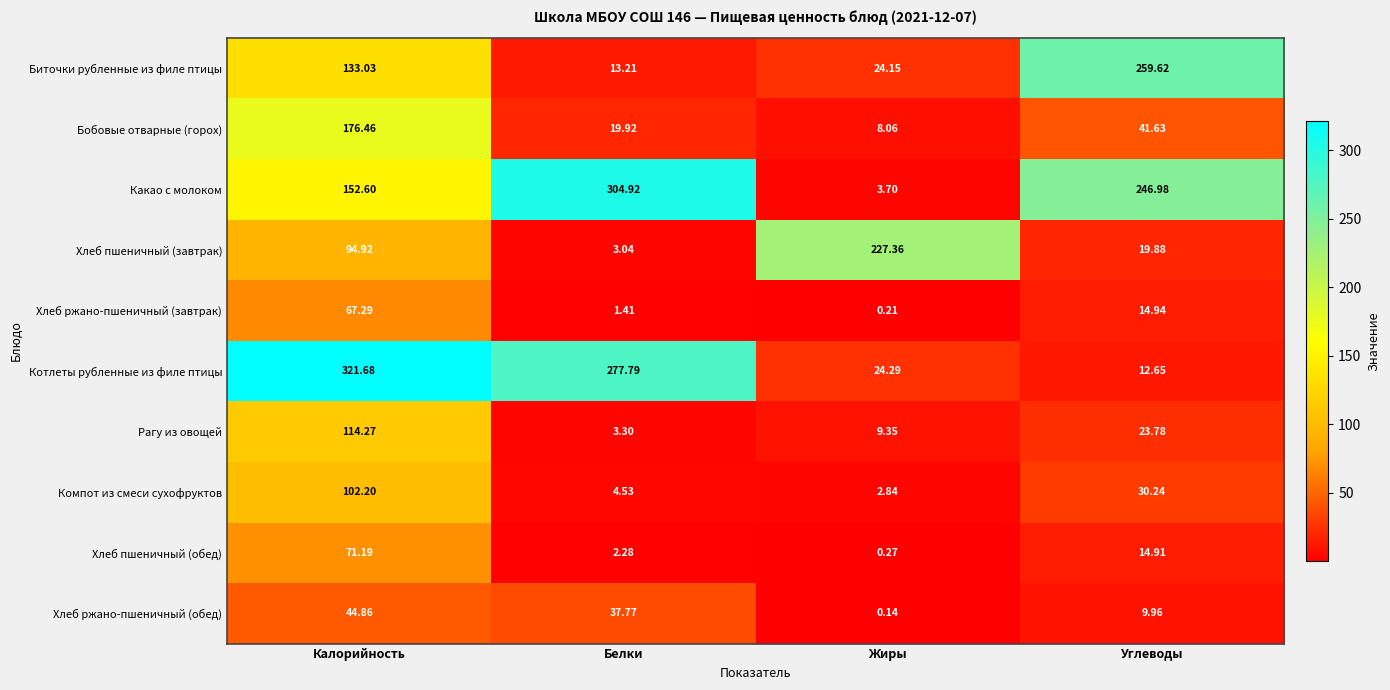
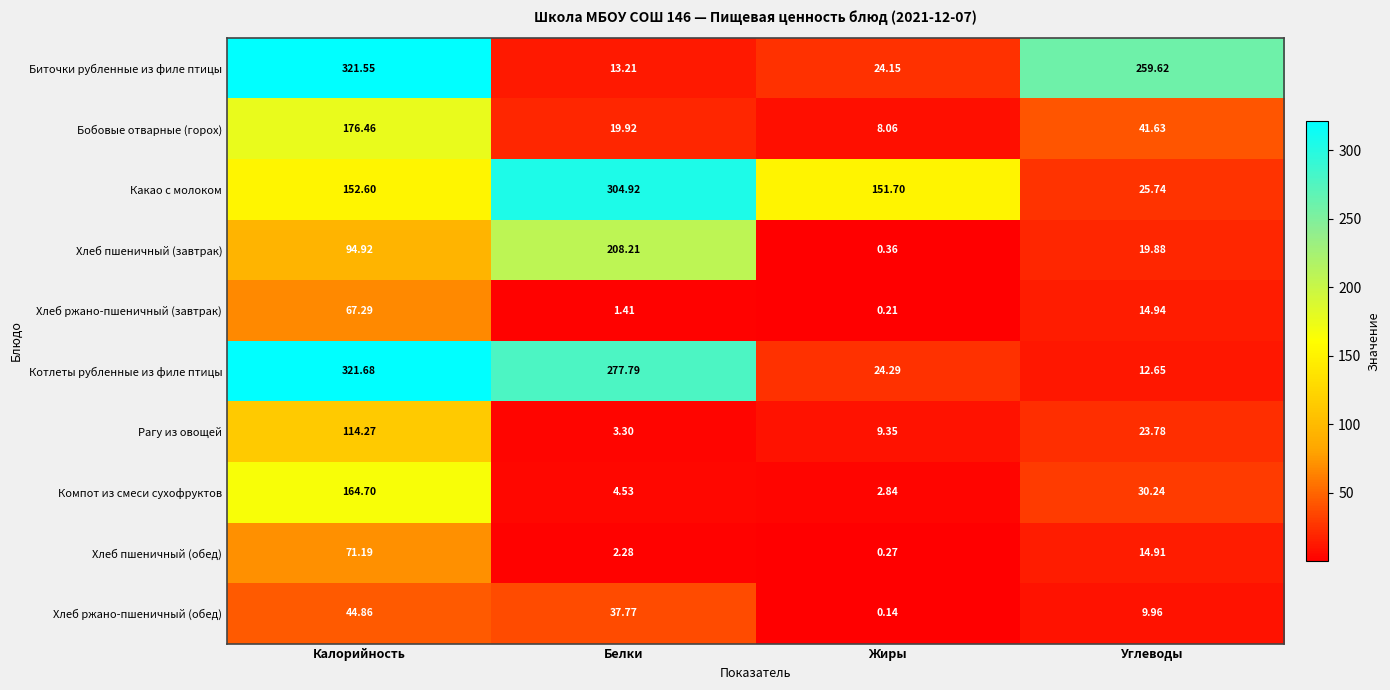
Биточки рубленные из филе птицы, Калорийность: 133.03 -> 321.55
Какао с молоком, Жиры: 3.70 -> 151.70
Какао с молоком, Углеводы: 246.98 -> 25.74
Хлеб пшеничный (завтрак), Белки: 3.04 -> 208.21
Хлеб пшеничный (завтрак), Жиры: 227.36 -> 0.36
Компот из смеси сухофруктов, Калорийность: 102.20 -> 164.70
